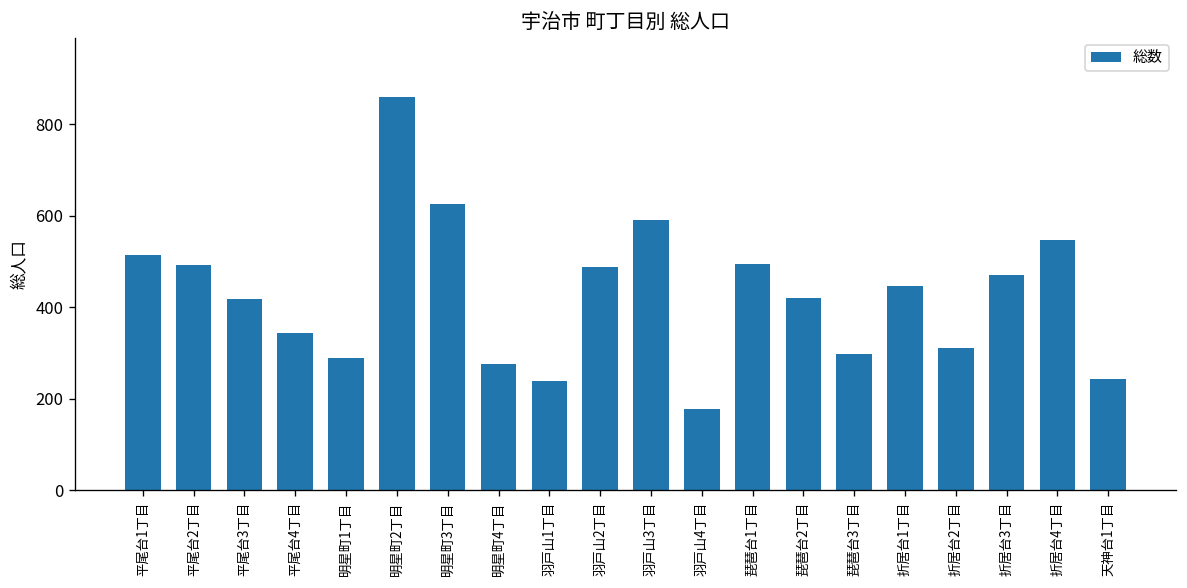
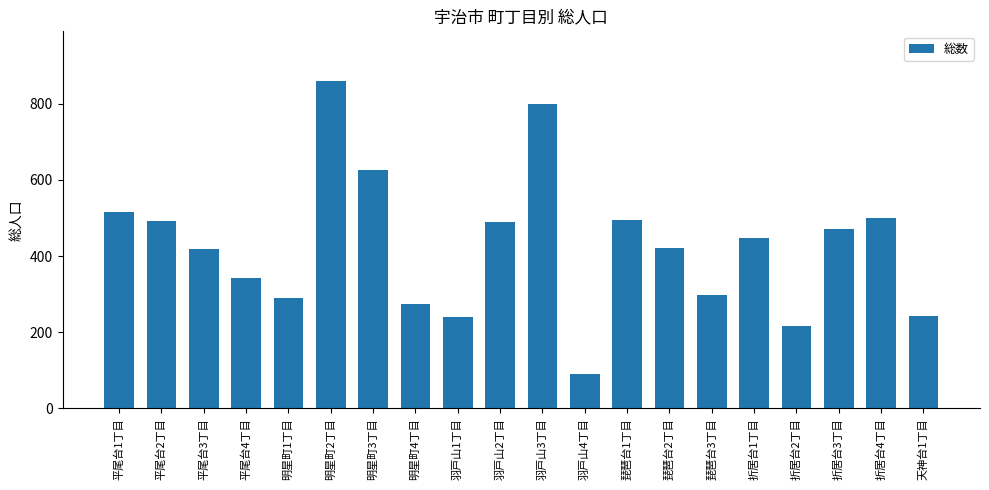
羽戸山3丁目: 590 -> 800
羽戸山4丁目: 180 -> 90
折居台2丁目: 310 -> 220
折居台4丁目: 550 -> 500
